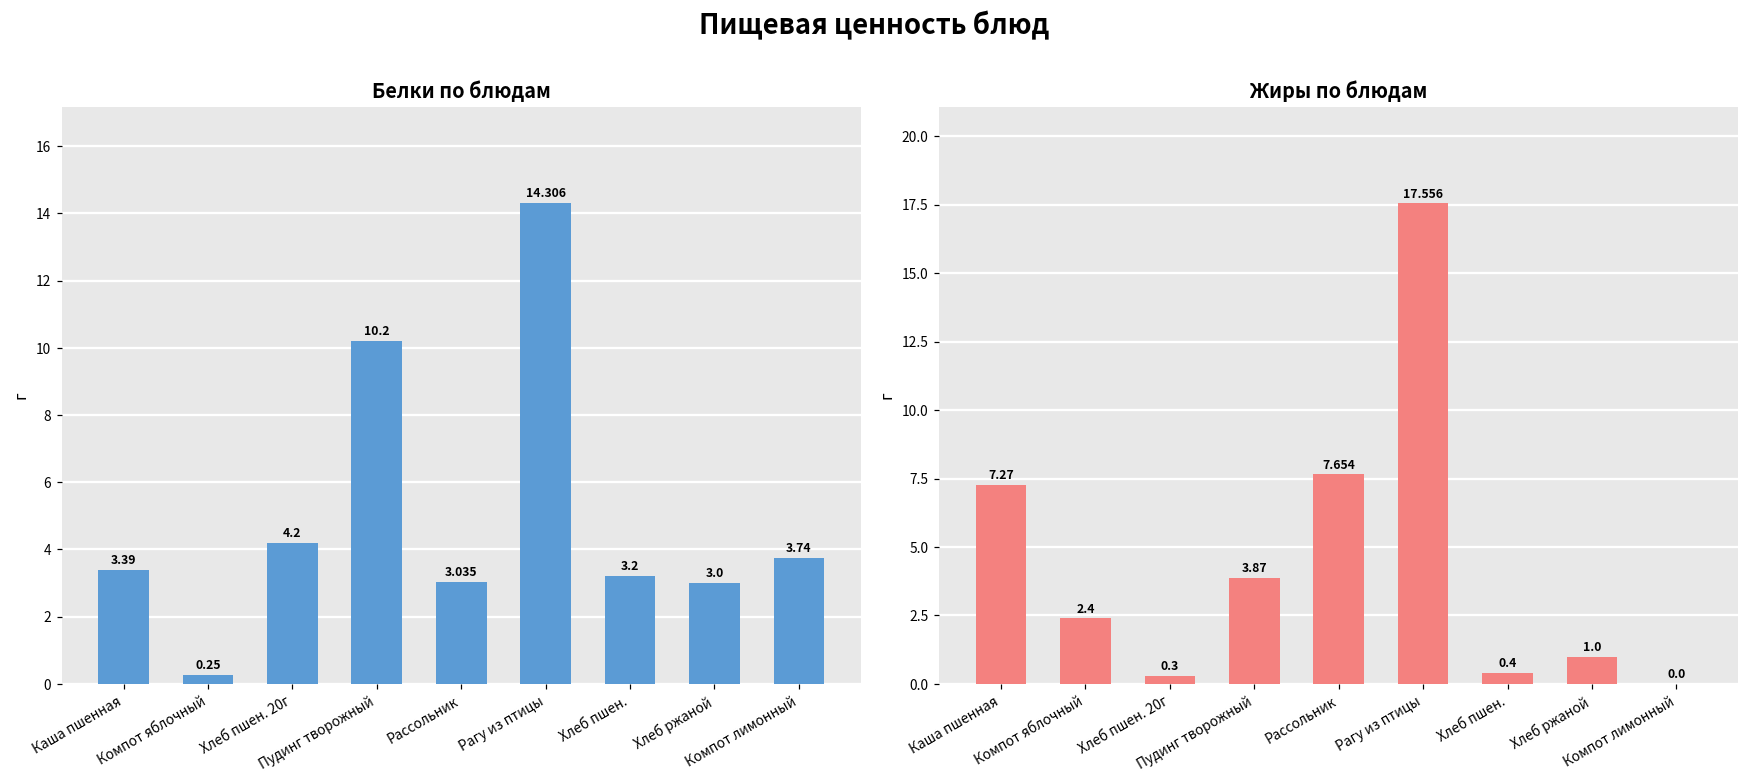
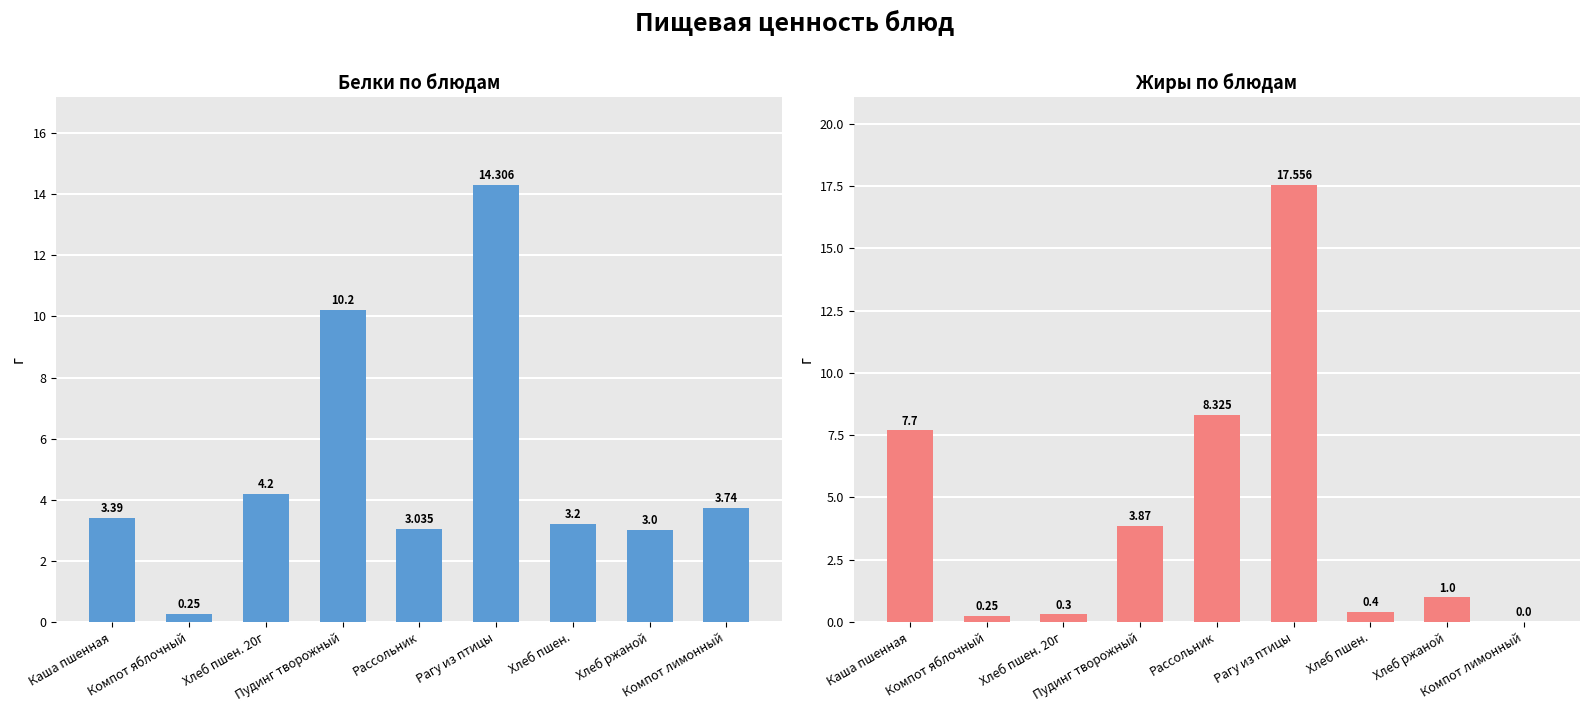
Жиры по блюдам, Каша пшенная: 7.27 -> 7.7
Жиры по блюдам, Компот яблочный: 2.4 -> 0.25
Жиры по блюдам, Рассольник: 7.654 -> 8.325
